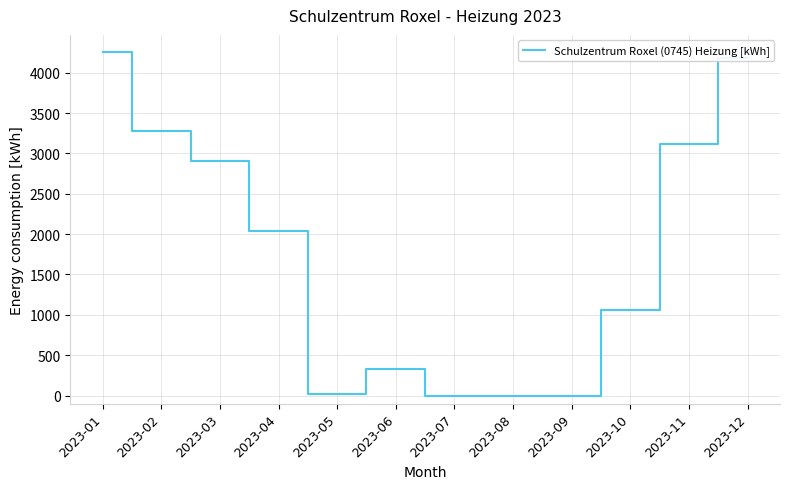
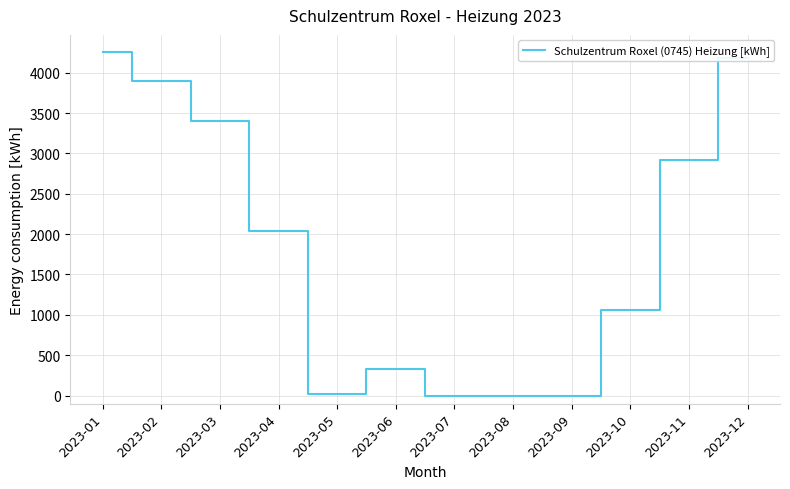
2023-02: 3300 -> 3900
2023-03: 2900 -> 3400
2023-11: 3100 -> 2900
